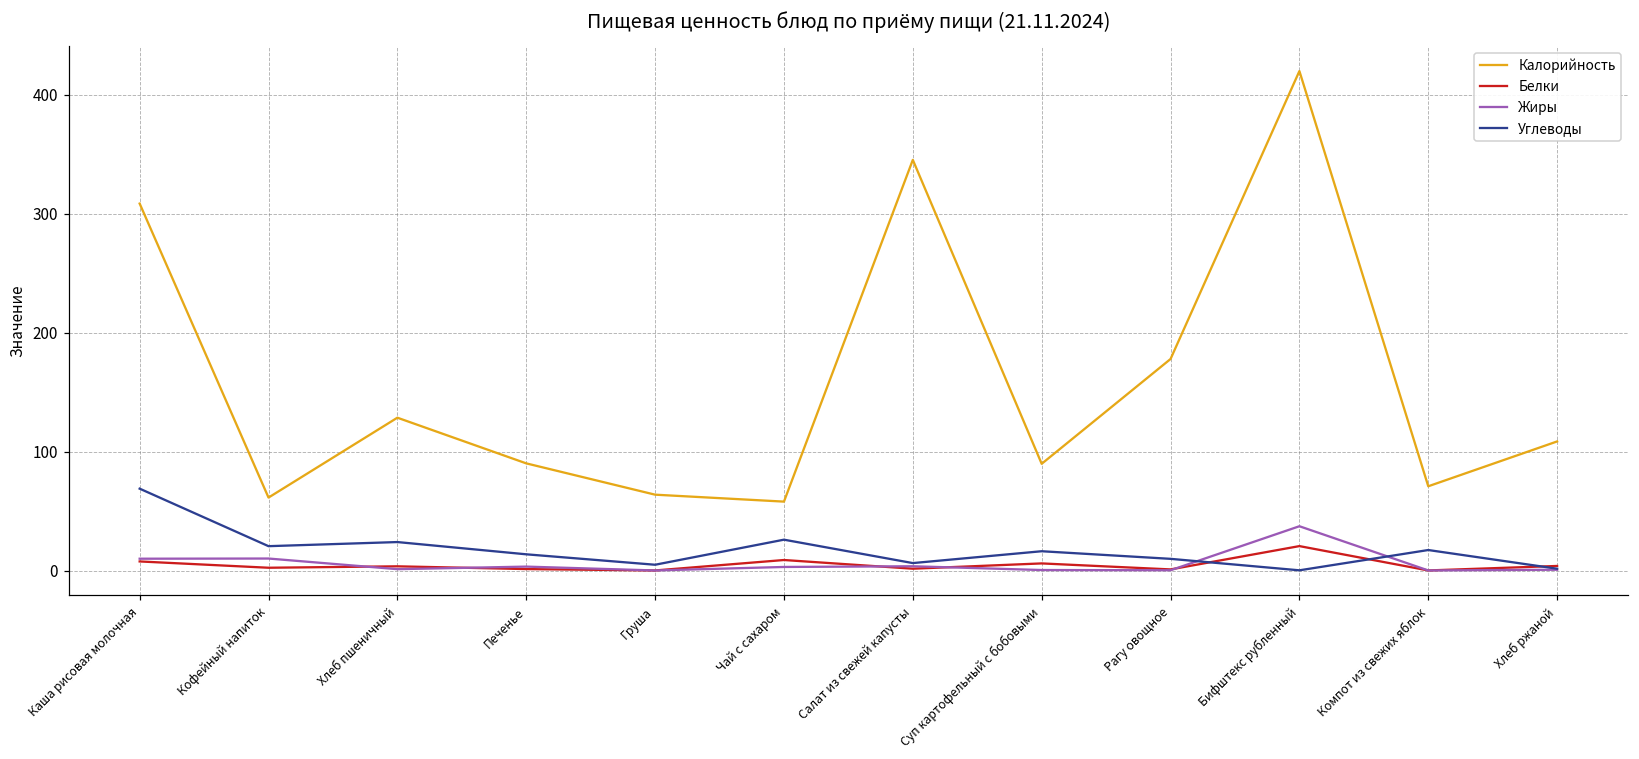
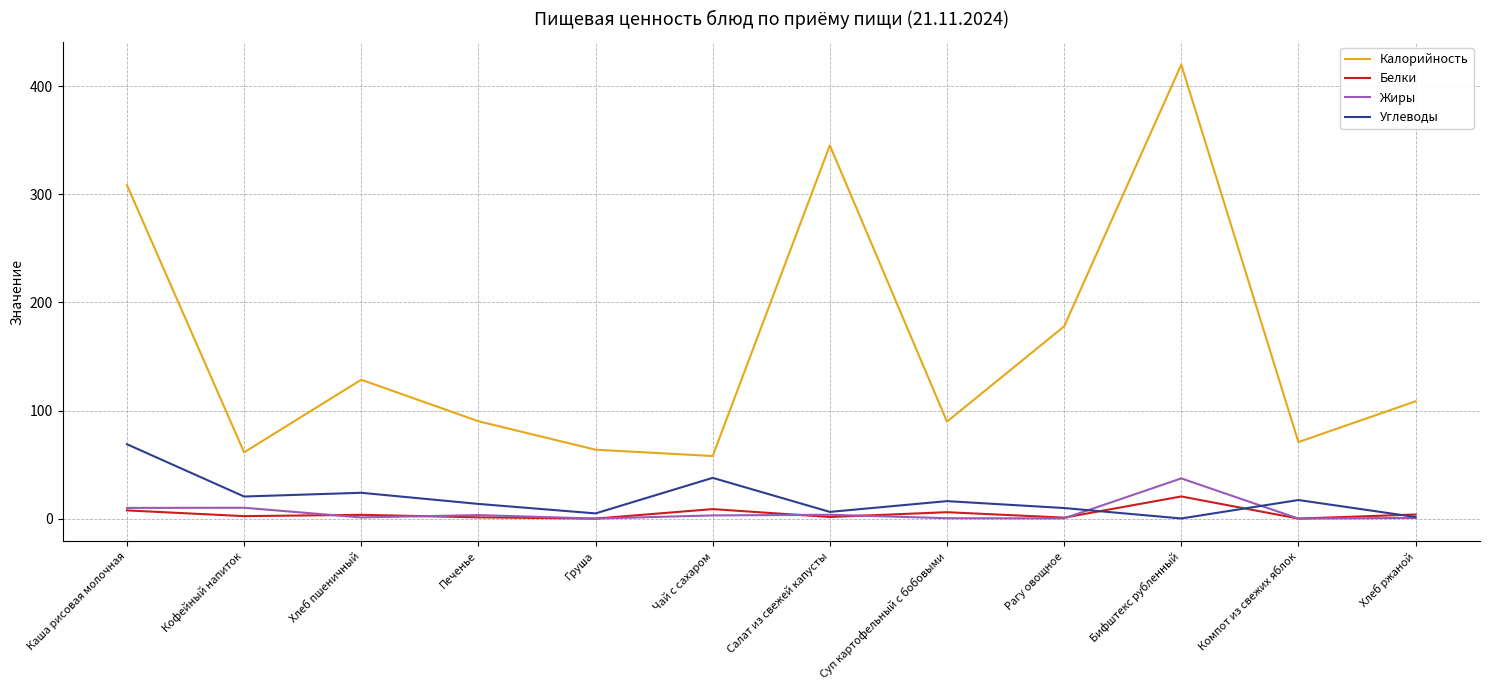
Углеводы, Чай с сахаром: 26 -> 38
